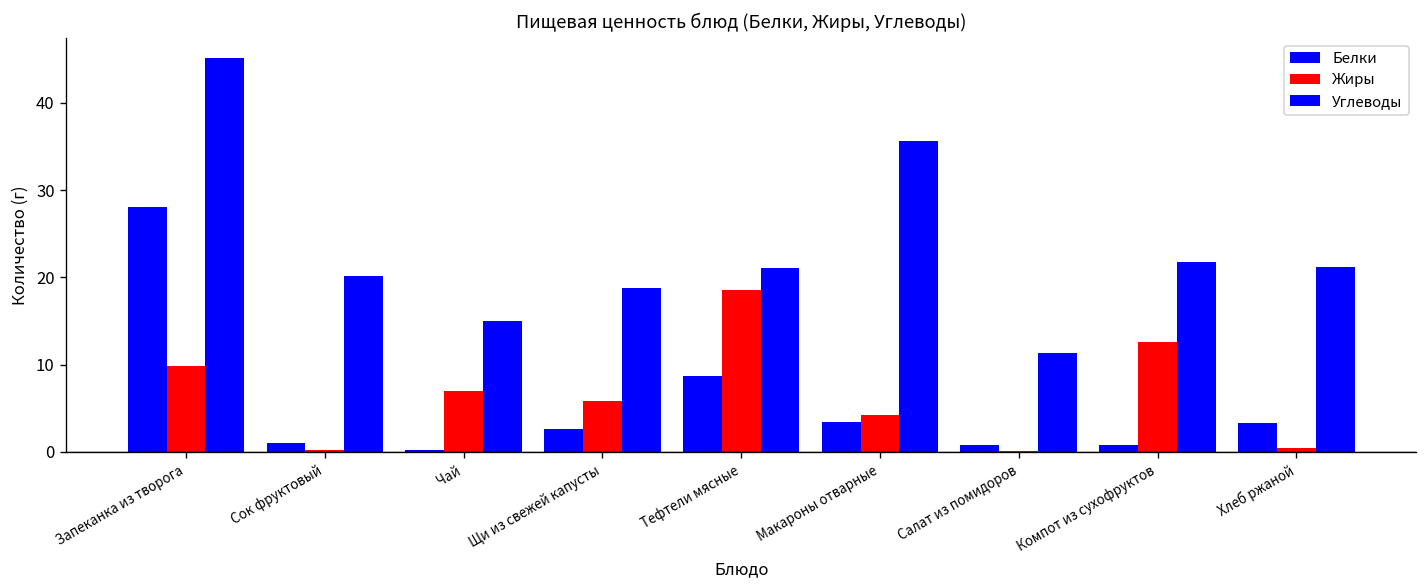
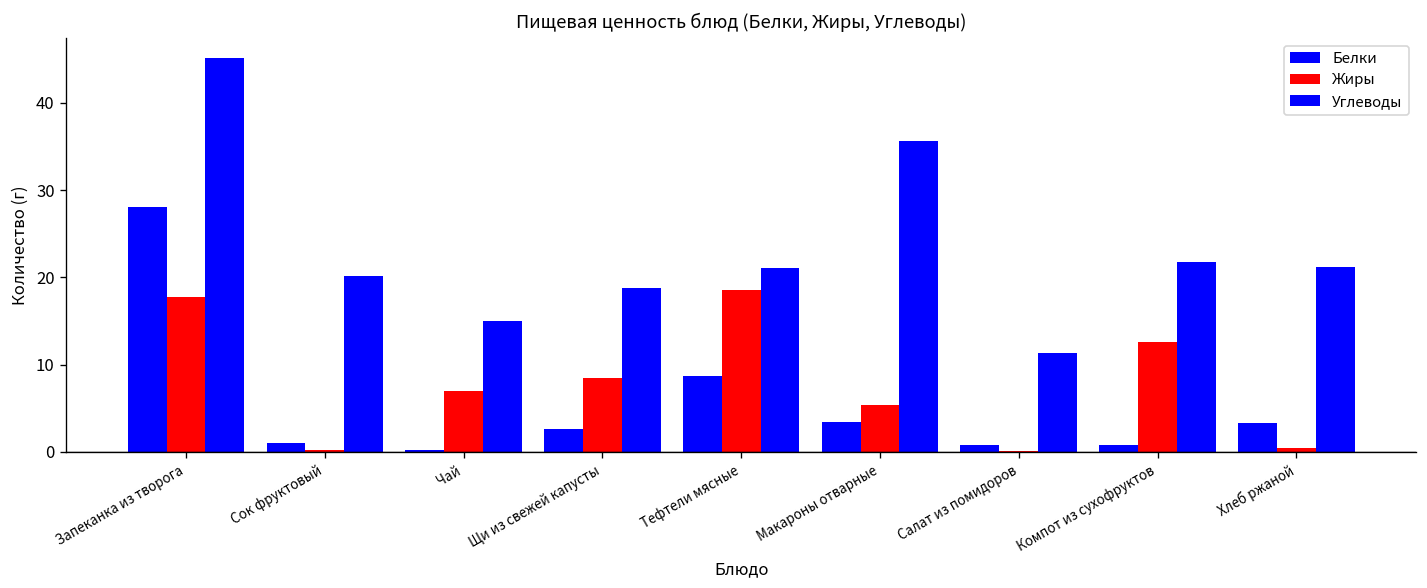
Жиры, Запеканка из творога: 10 -> 18
Жиры, Щи из свежей капусты: 6 -> 9
Жиры, Макароны отварные: 4 -> 5
